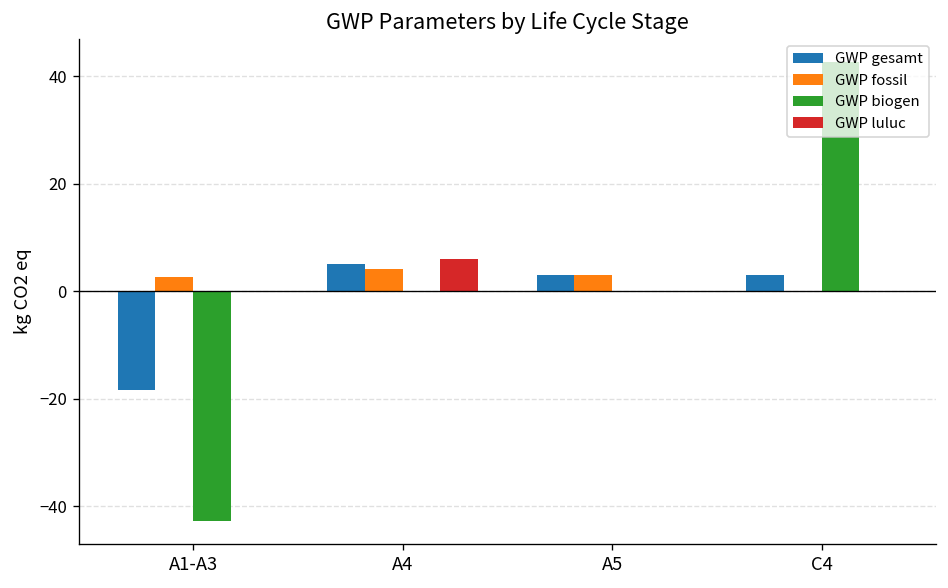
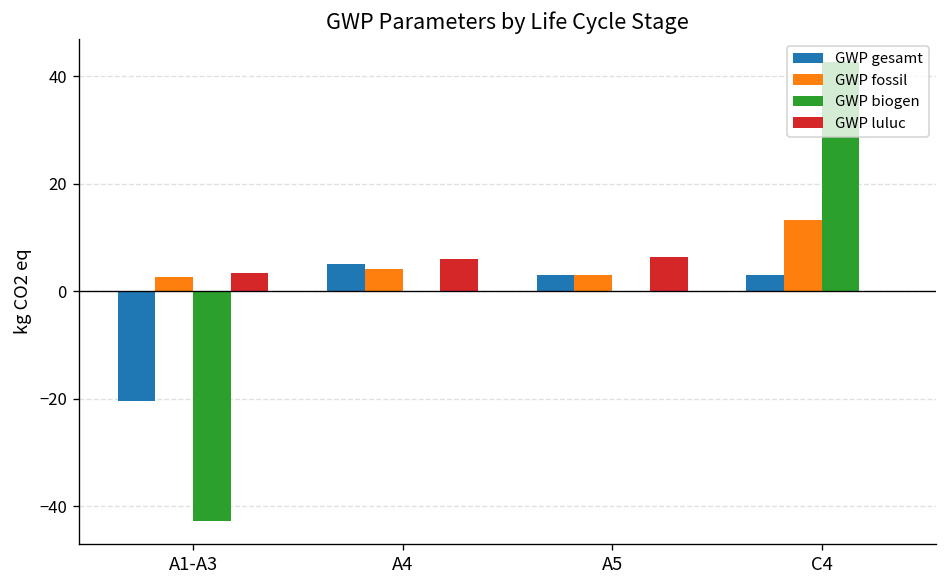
GWP gesamt, A1-A3: -18 -> -20
GWP luluc, A1-A3: 0 -> 3
GWP luluc, A5: 0 -> 6
GWP fossil, C4: 0 -> 13
